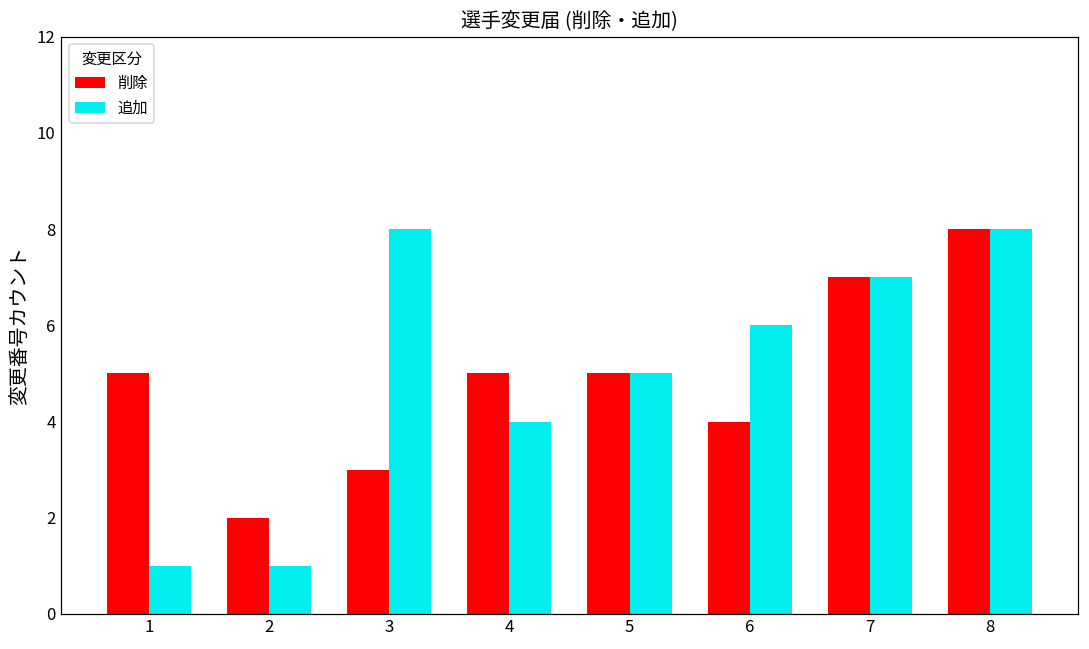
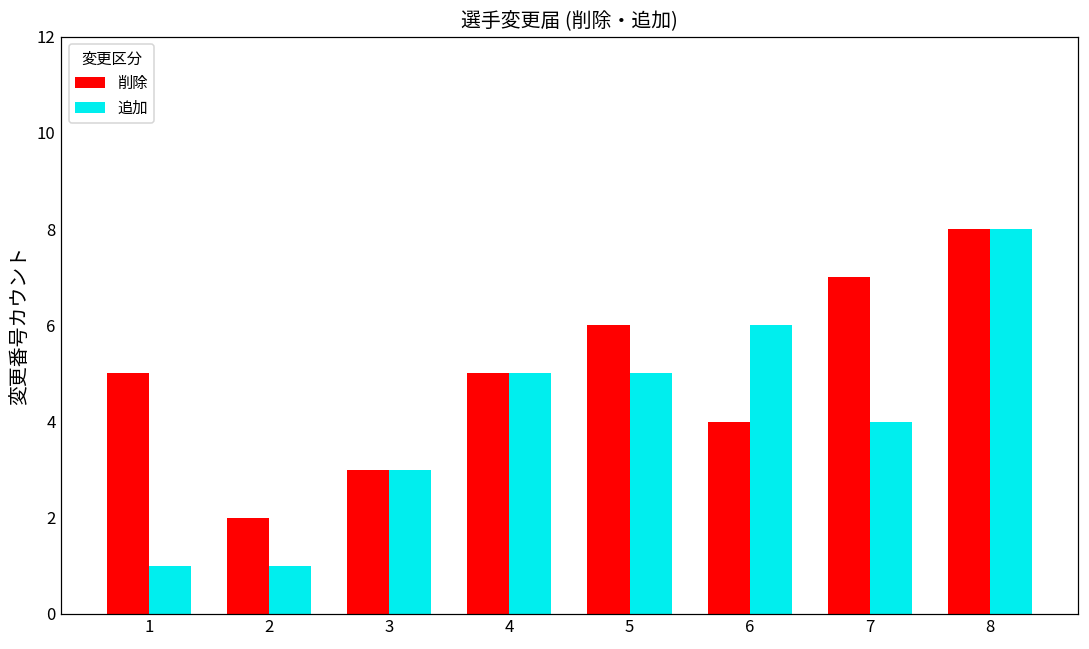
追加, 3: 8 -> 3
追加, 4: 4 -> 5
削除, 5: 5 -> 6
追加, 7: 7 -> 4
